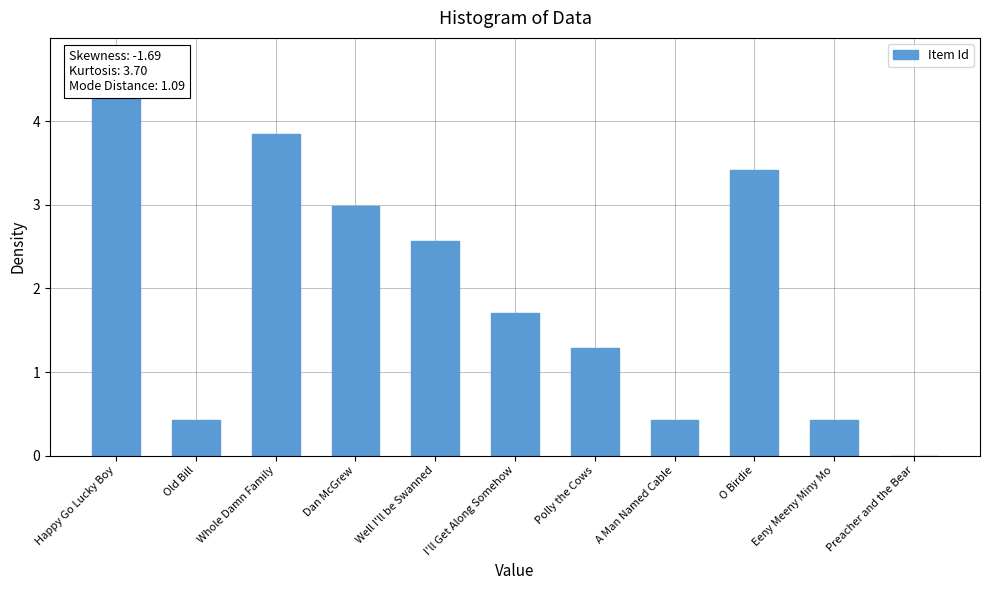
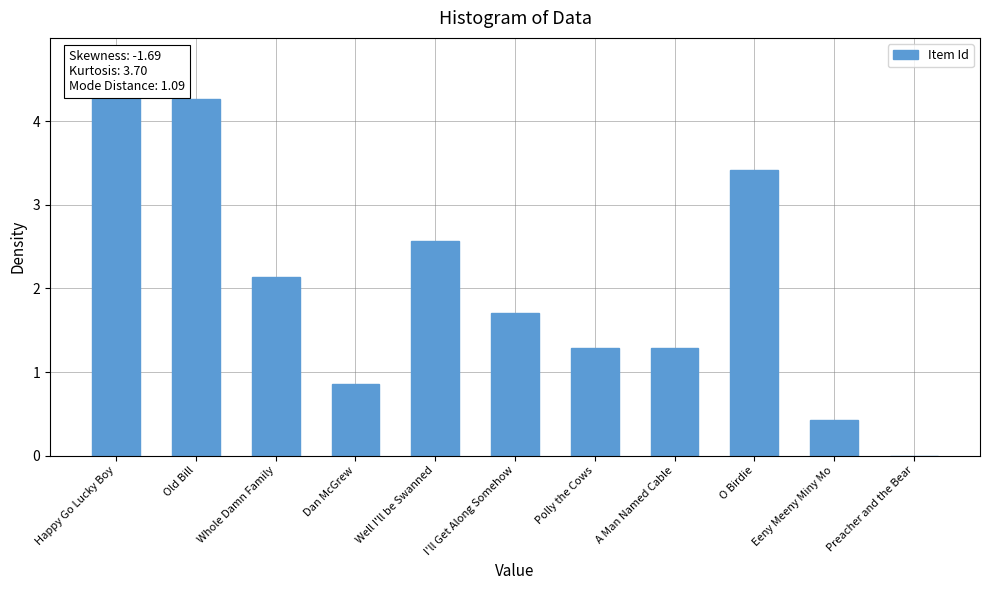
Old Bill: 0.4 -> 4.3
Whole Damn Family: 3.8 -> 2.1
Dan McGrew: 3.0 -> 0.9
A Man Named Cable: 0.4 -> 1.3
